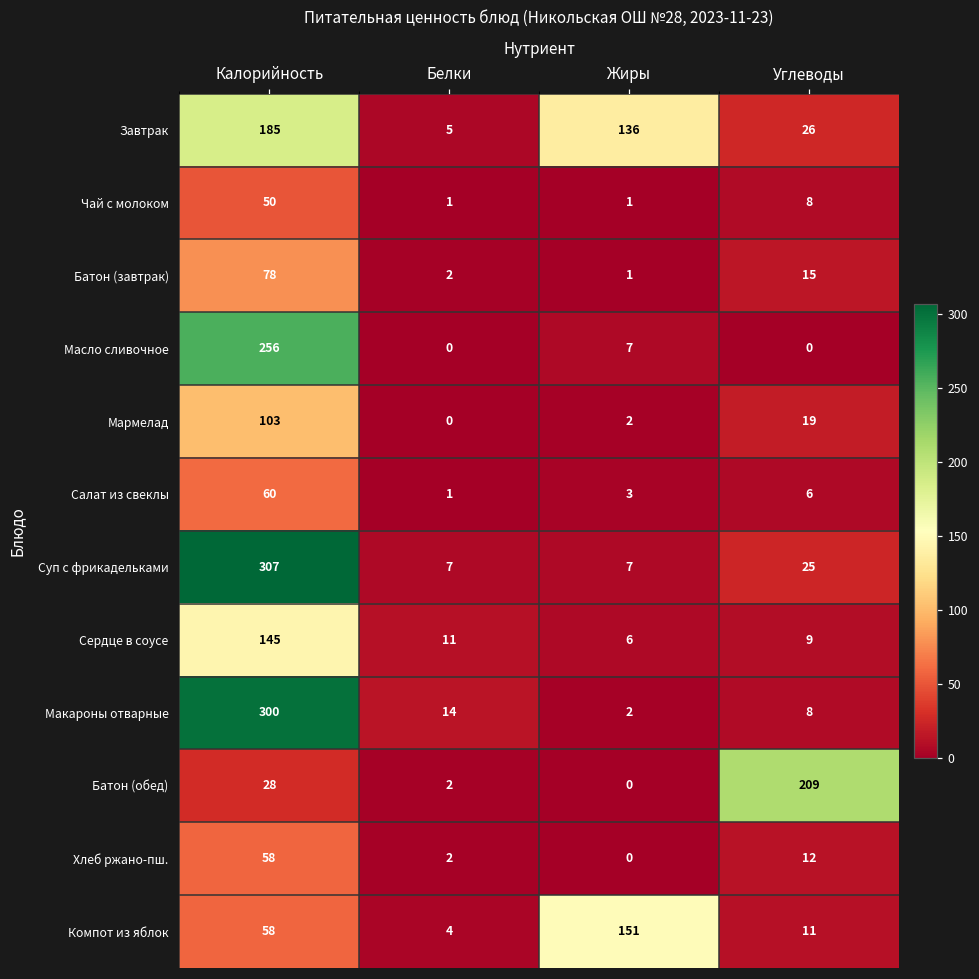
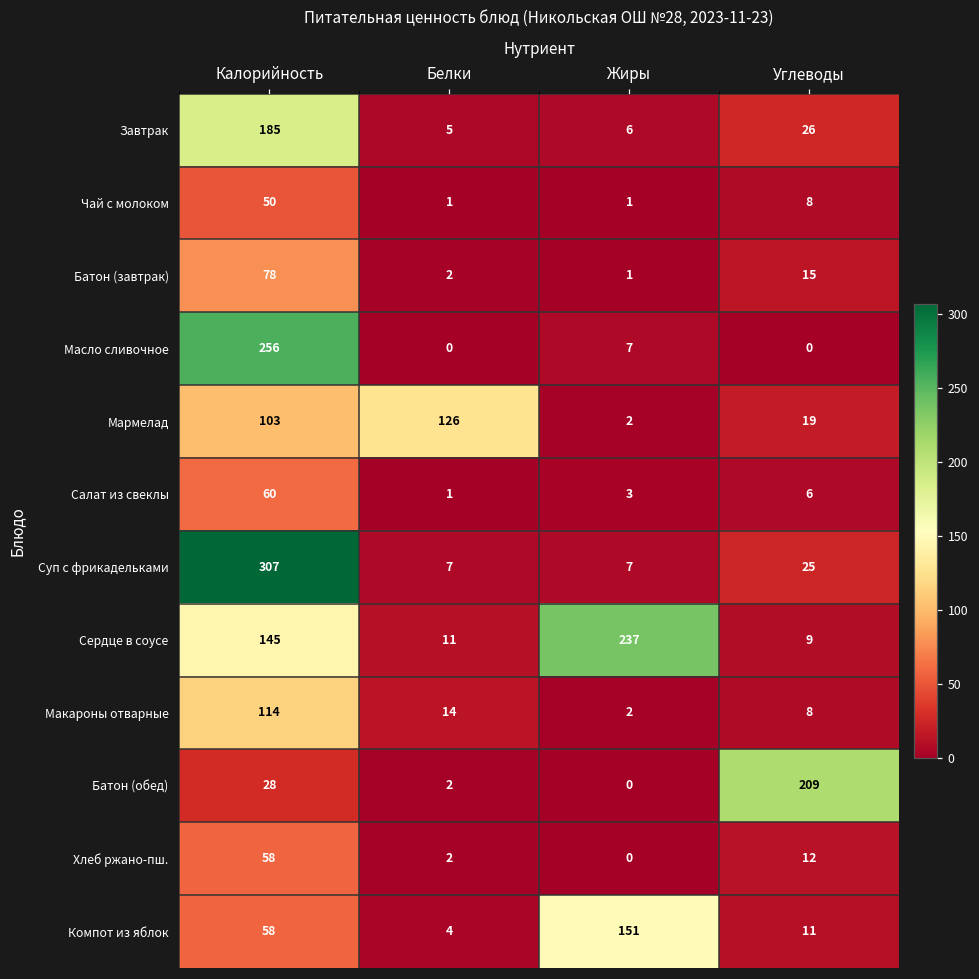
Завтрак, Жиры: 136 -> 6
Мармелад, Белки: 0 -> 126
Сердце в соусе, Жиры: 6 -> 237
Макароны отварные, Калорийность: 300 -> 114
